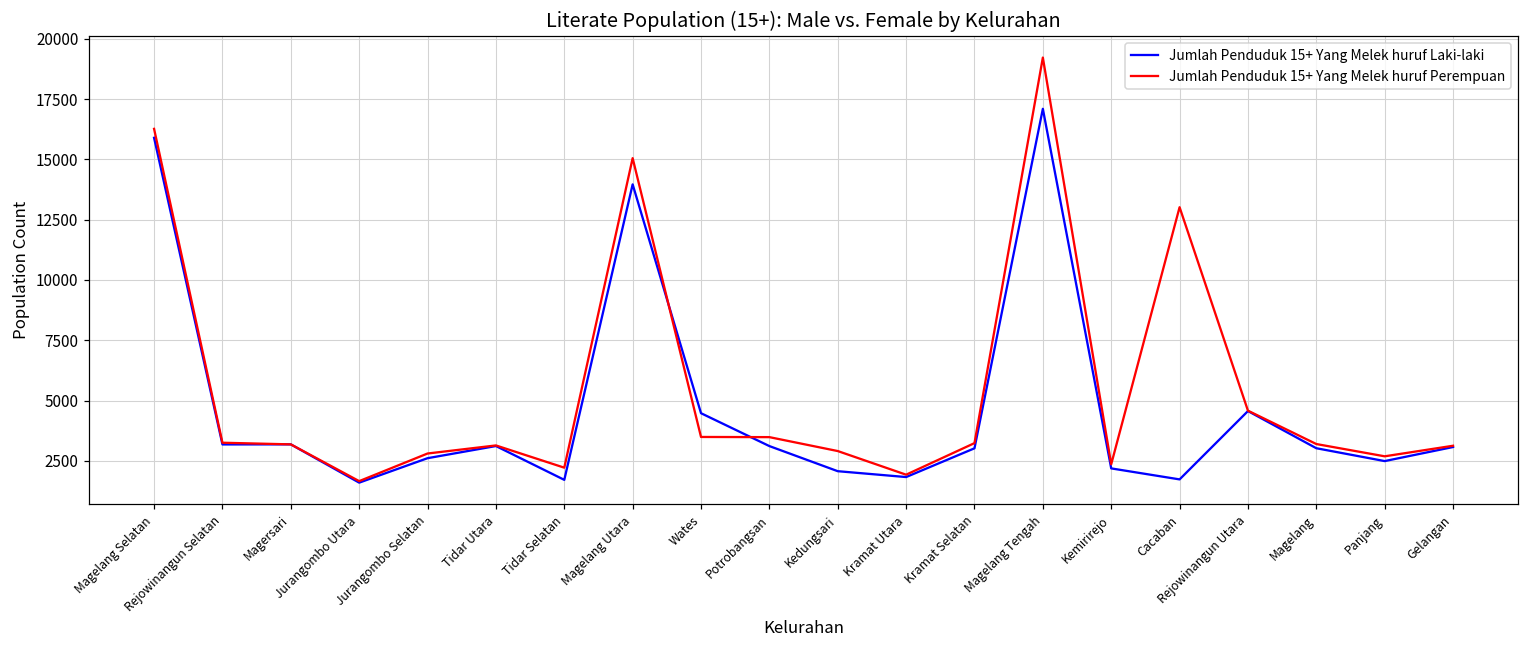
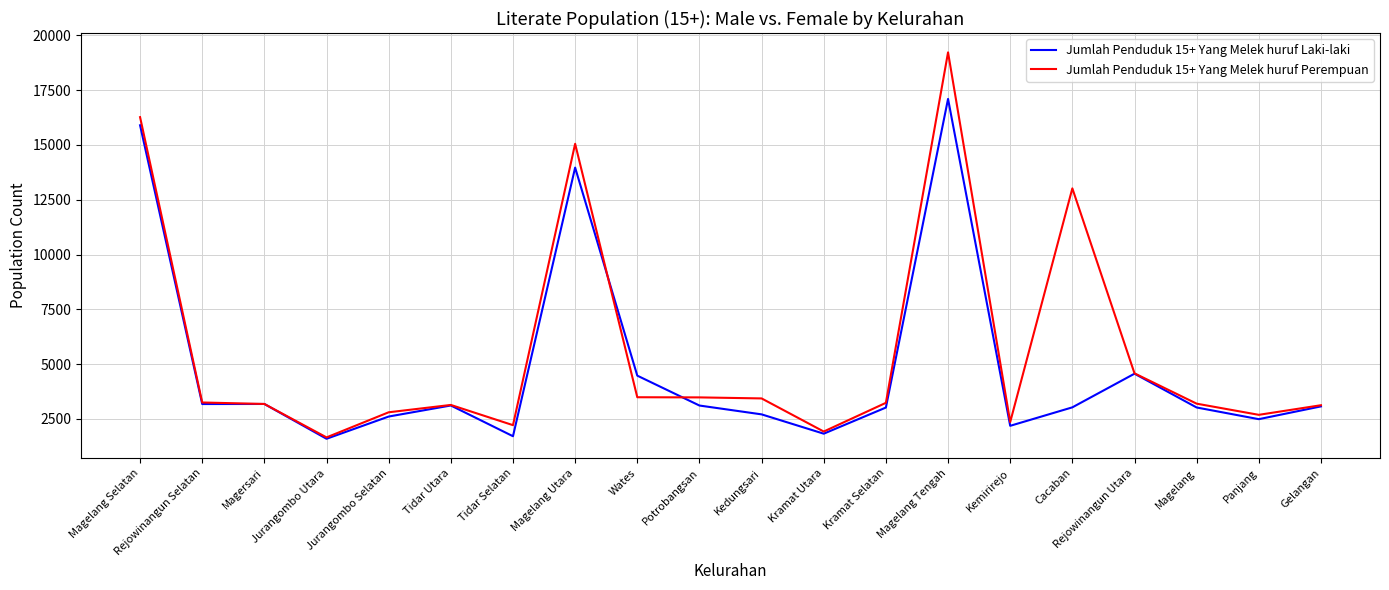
Jumlah Penduduk 15+ Yang Melek huruf Laki-laki, Kedungsari: 2100 -> 2700
Jumlah Penduduk 15+ Yang Melek huruf Perempuan, Kedungsari: 2900 -> 3400
Jumlah Penduduk 15+ Yang Melek huruf Laki-laki, Cacaban: 1700 -> 3000
